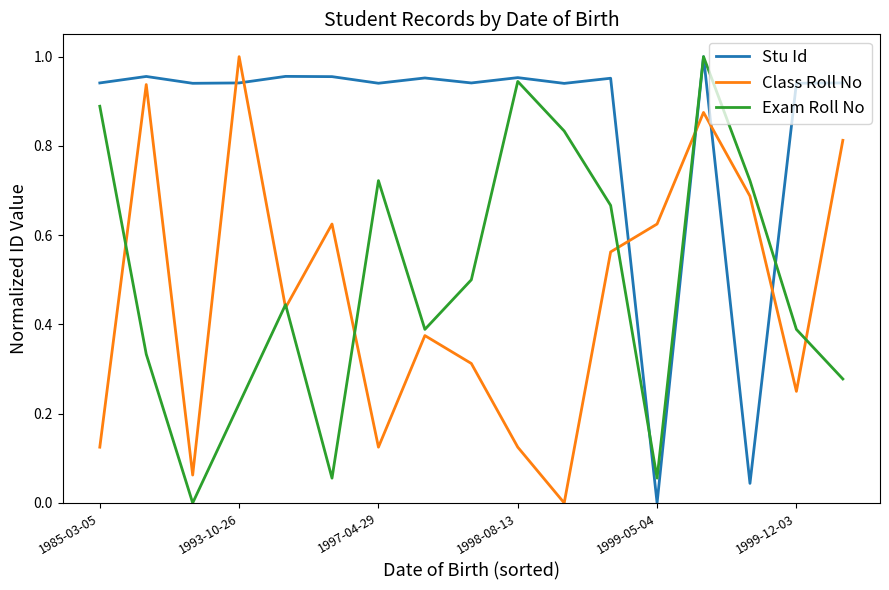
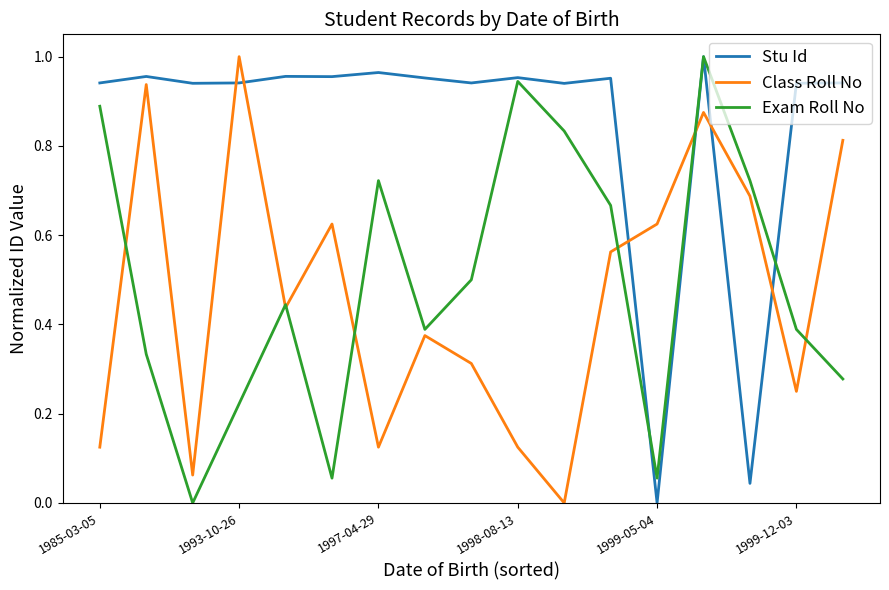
Stu Id, 1997-04-29: 0.94 -> 0.96
